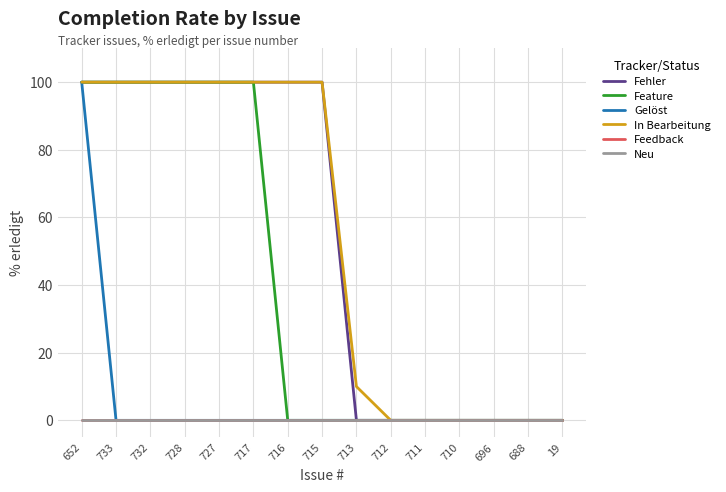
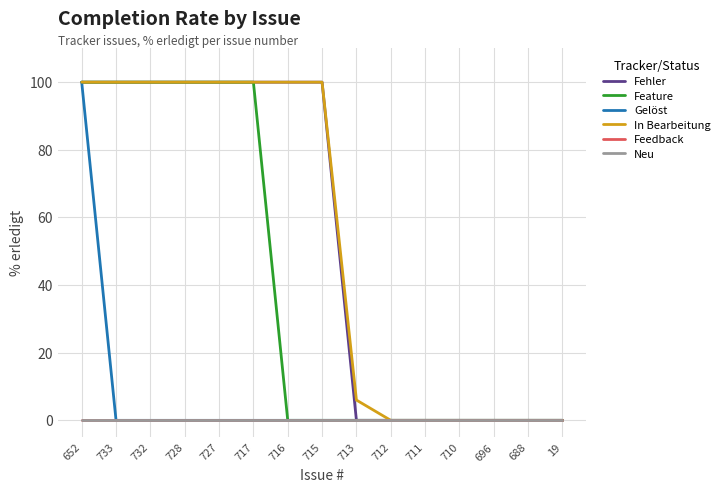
In Bearbeitung, 713: 10 -> 6
